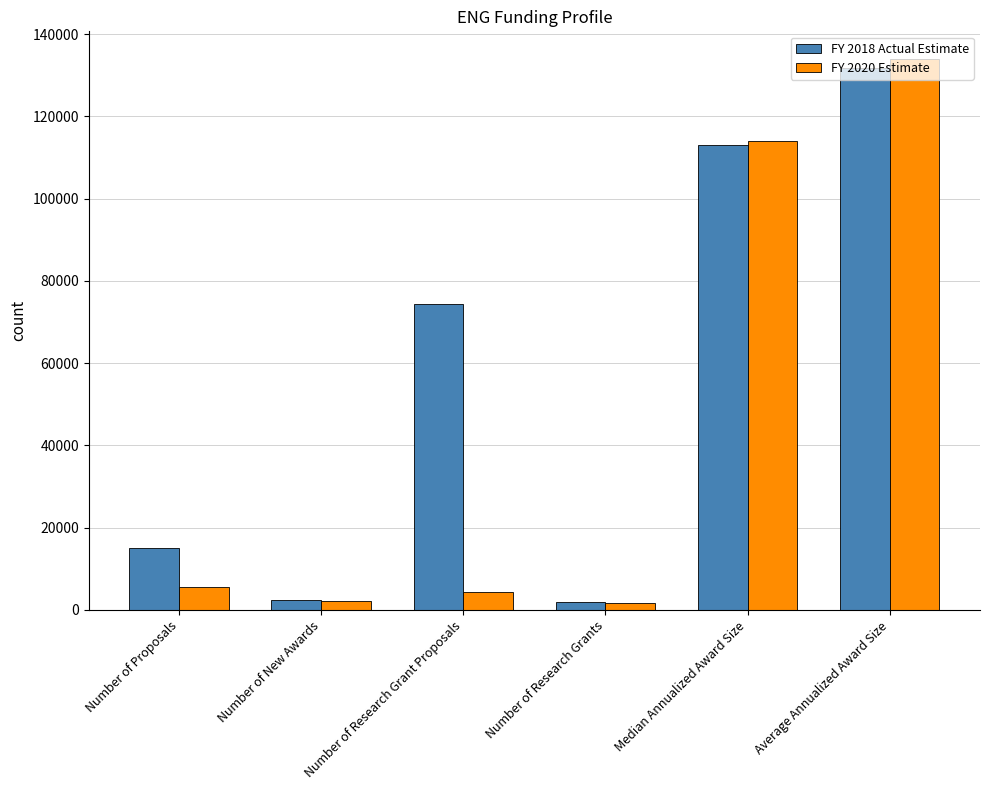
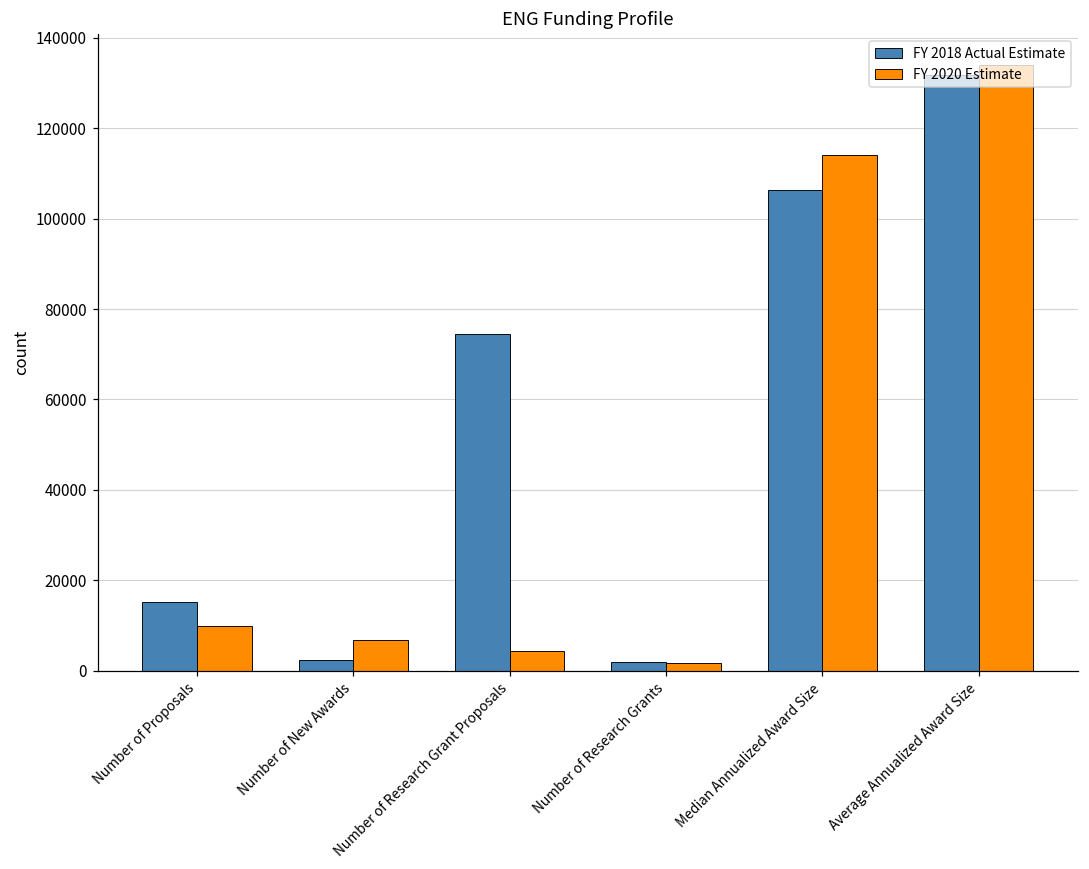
FY 2020 Estimate, Number of Proposals: 6000 -> 10000
FY 2020 Estimate, Number of New Awards: 2000 -> 7000
FY 2018 Actual Estimate, Median Annualized Award Size: 113000 -> 106000
